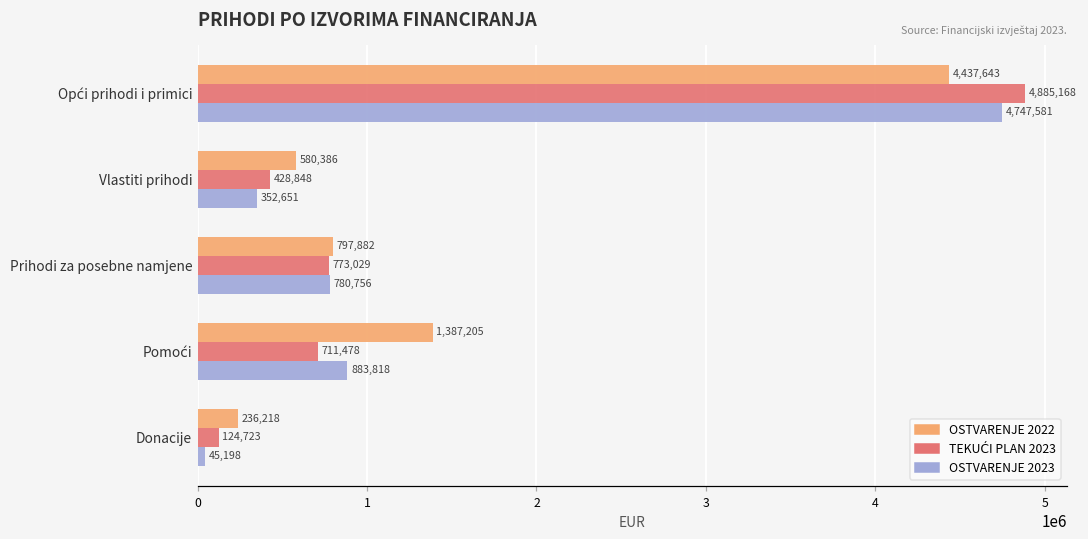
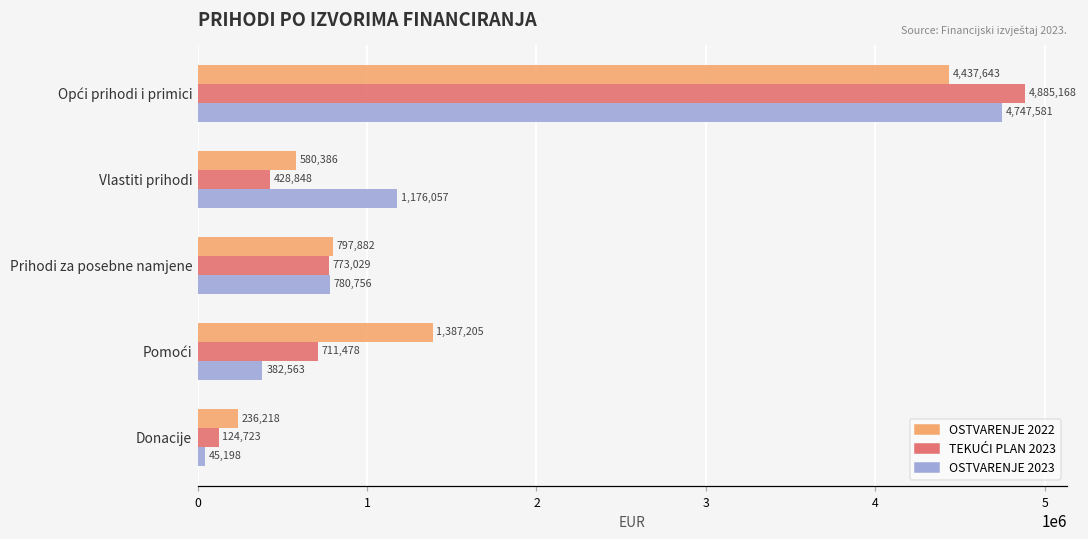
OSTVARENJE 2023, Vlastiti prihodi: 352,651 -> 1,176,057
OSTVARENJE 2023, Pomoći: 883,818 -> 382,563
